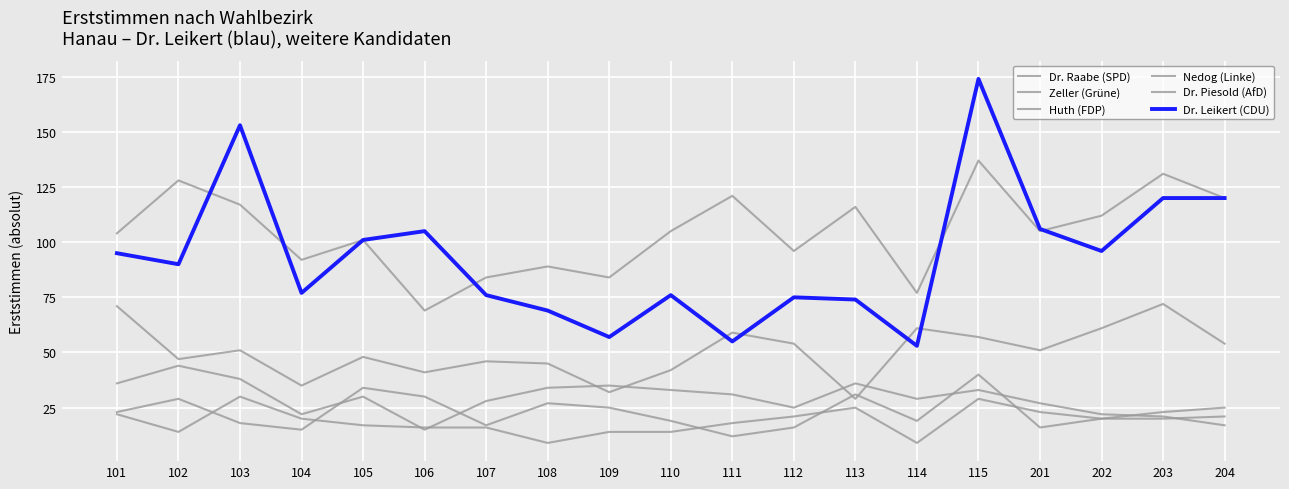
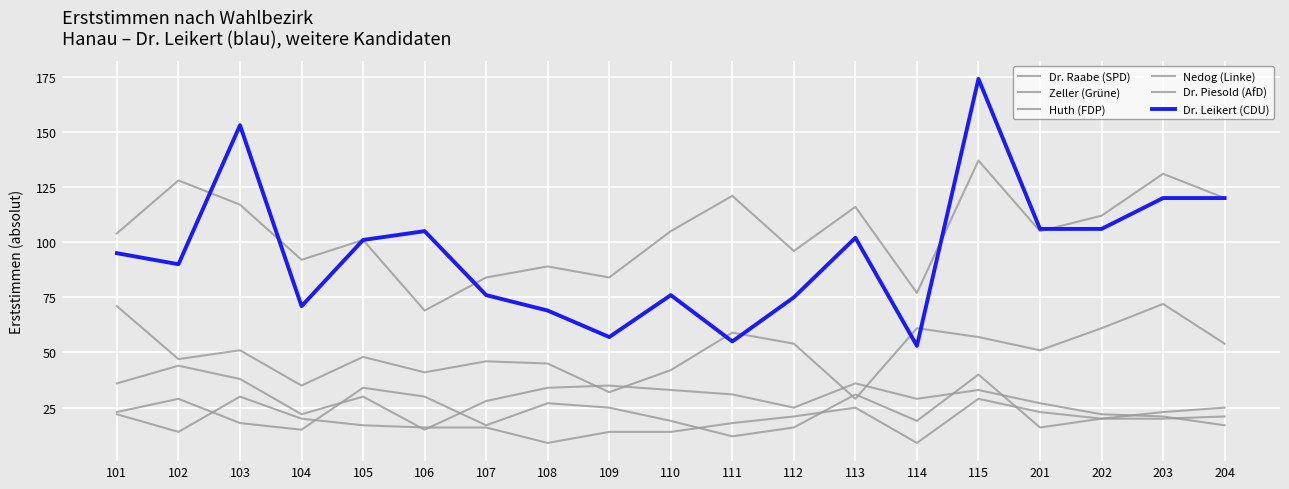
Dr. Leikert (CDU), 104: 77 -> 71
Dr. Leikert (CDU), 113: 74 -> 102
Dr. Leikert (CDU), 202: 96 -> 106
